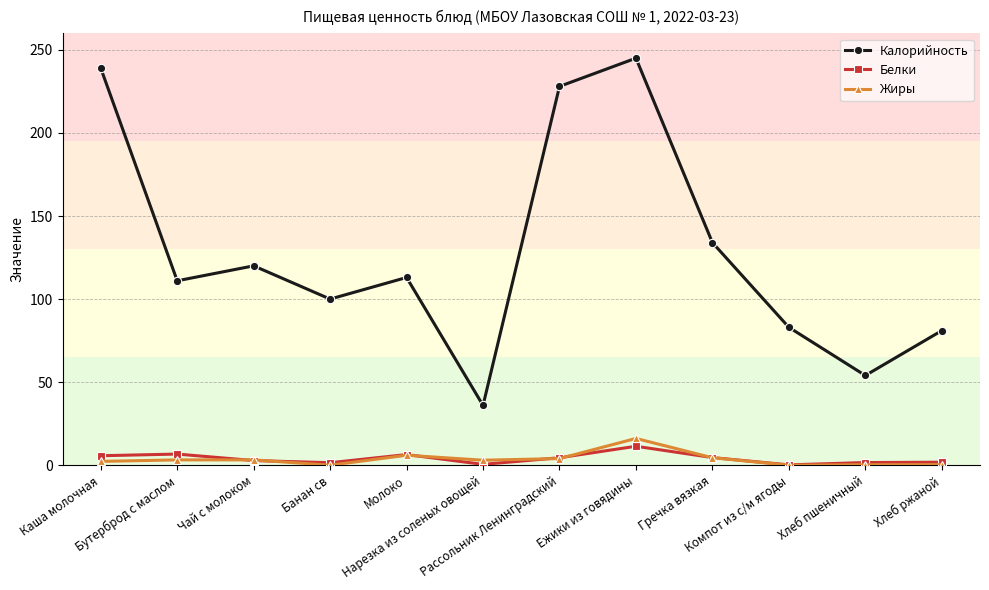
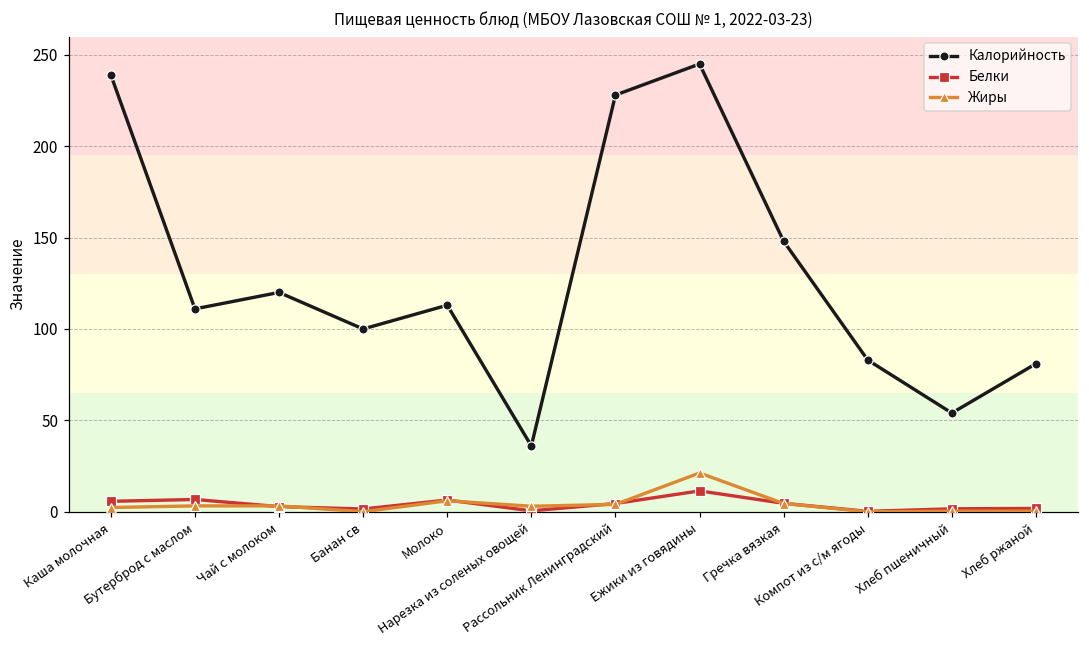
Жиры, Ежики из говядины: 16 -> 21
Калорийность, Гречка вязкая: 134 -> 148
